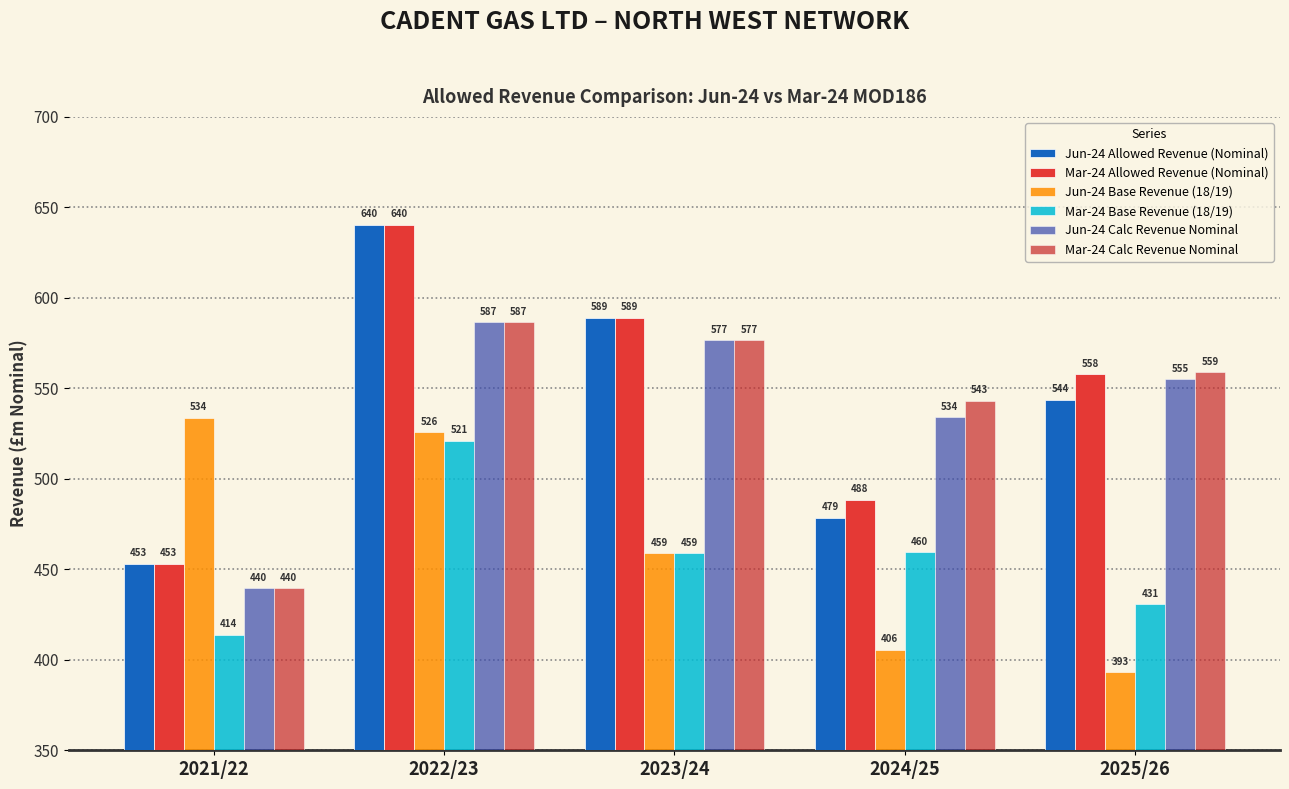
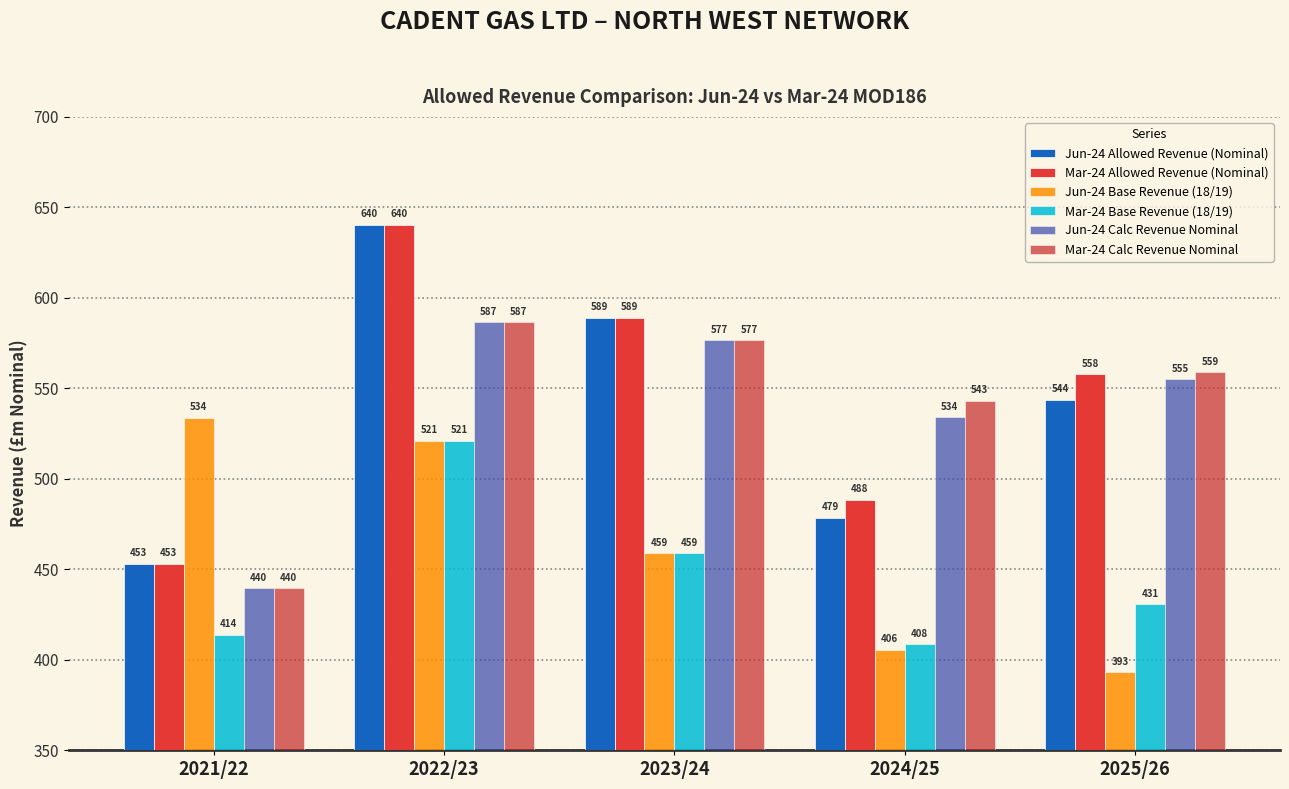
Jun-24 Base Revenue (18/19), 2022/23: 526 -> 521
Mar-24 Base Revenue (18/19), 2024/25: 460 -> 408
